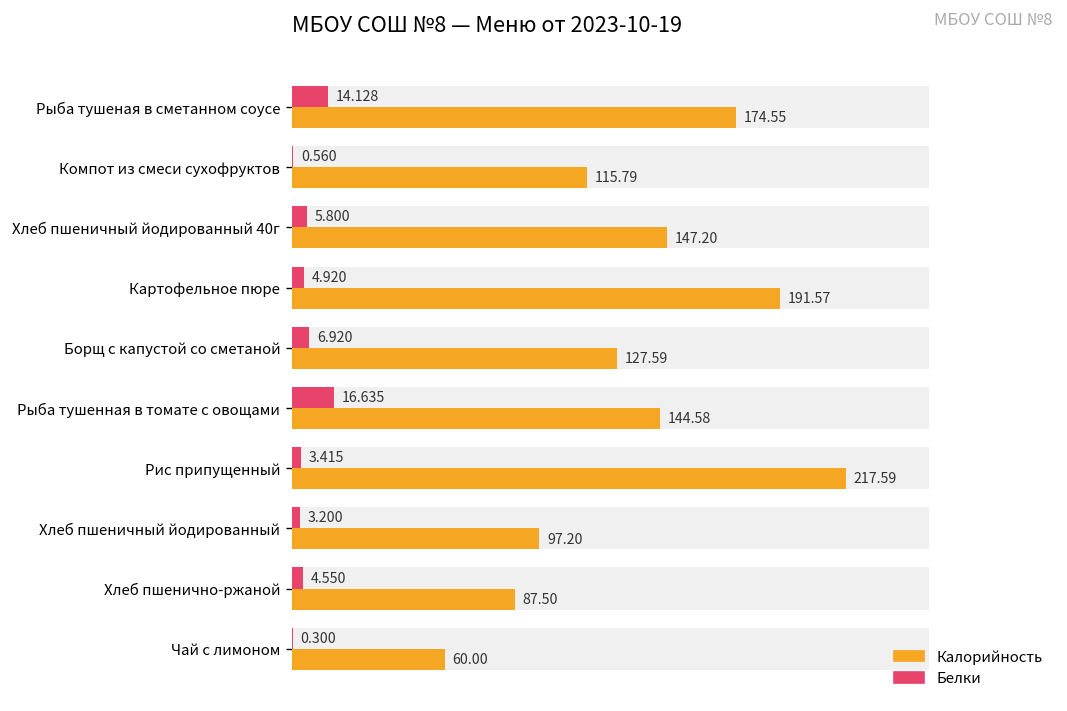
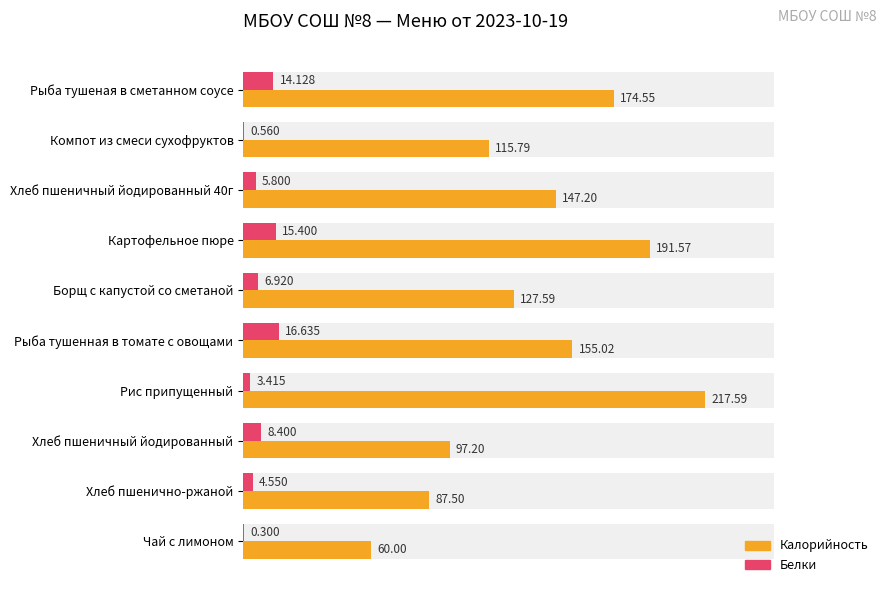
Белки, Картофельное пюре: 4.920 -> 15.400
Калорийность, Рыба тушенная в томате с овощами: 144.58 -> 155.02
Белки, Хлеб пшеничный йодированный: 3.200 -> 8.400
